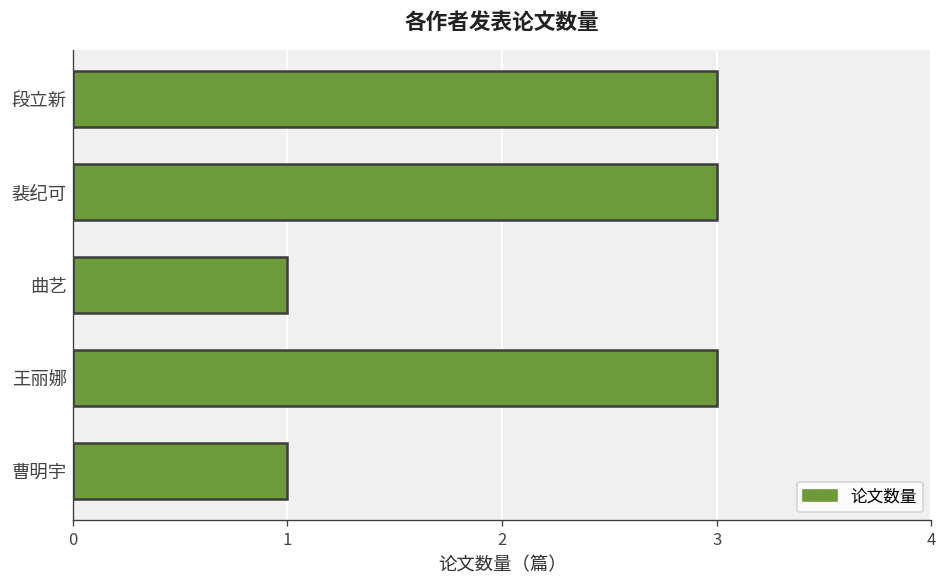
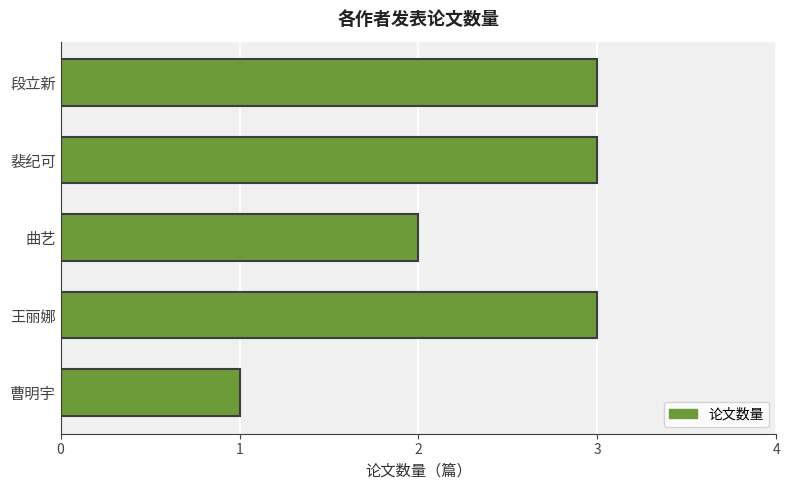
曲艺: 1 -> 2
